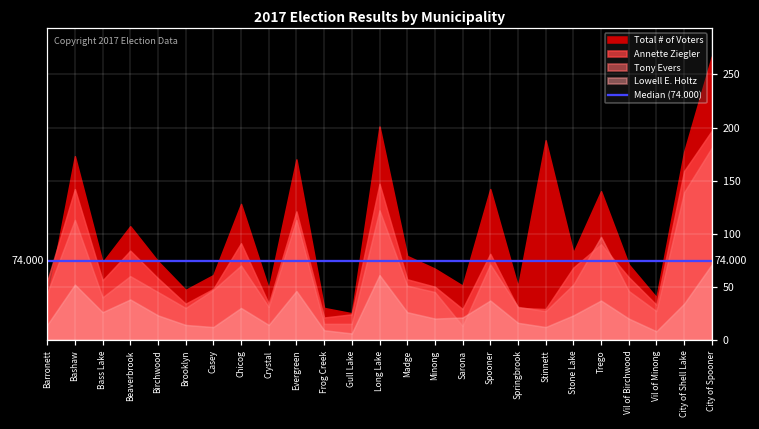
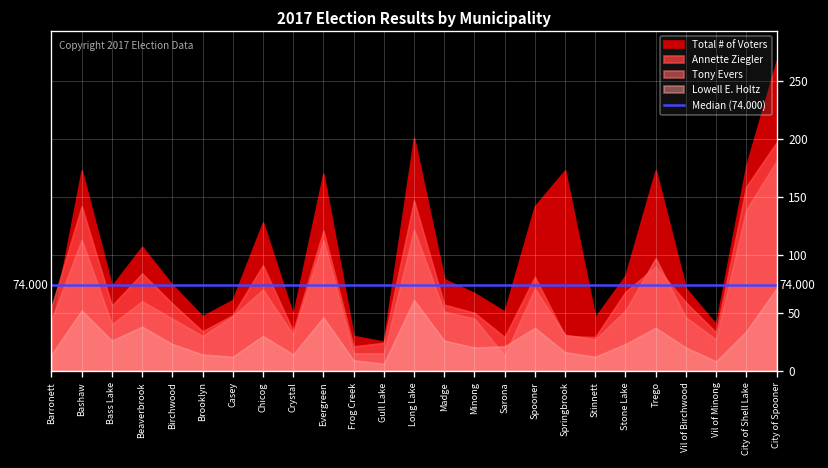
Total # of Voters, Springbrook: 50 -> 170
Total # of Voters, Stinnett: 190 -> 50
Total # of Voters, Trego: 140 -> 170
